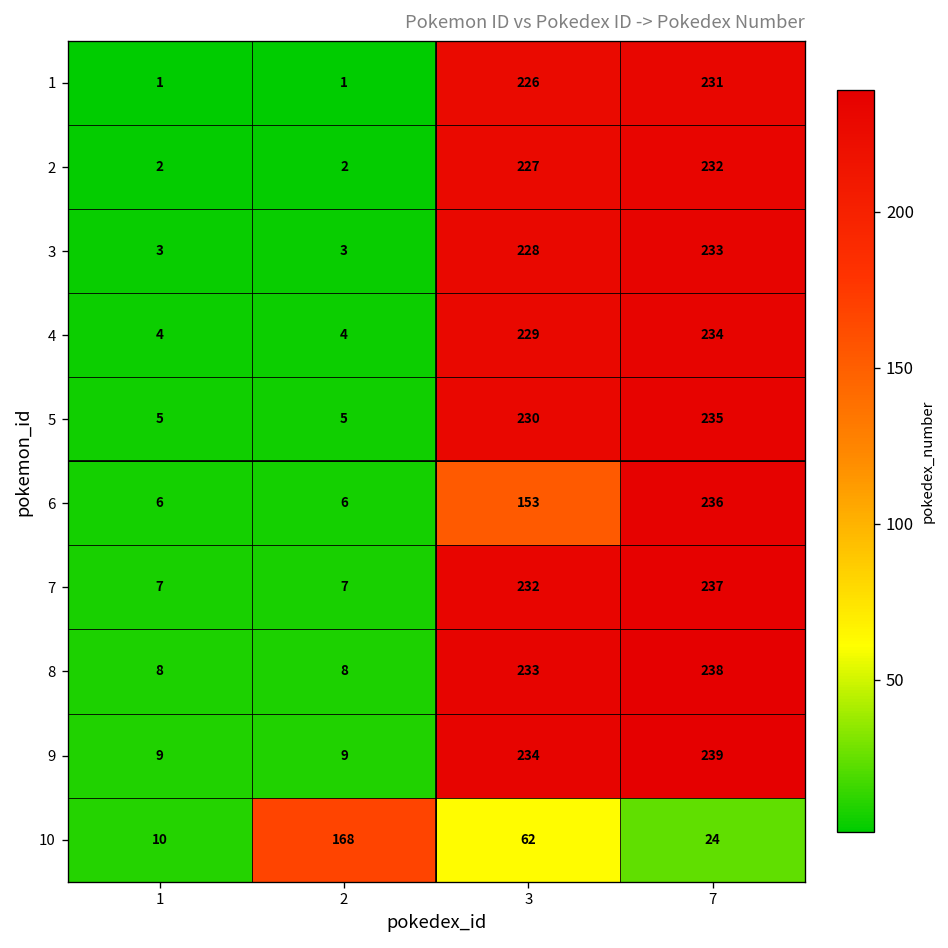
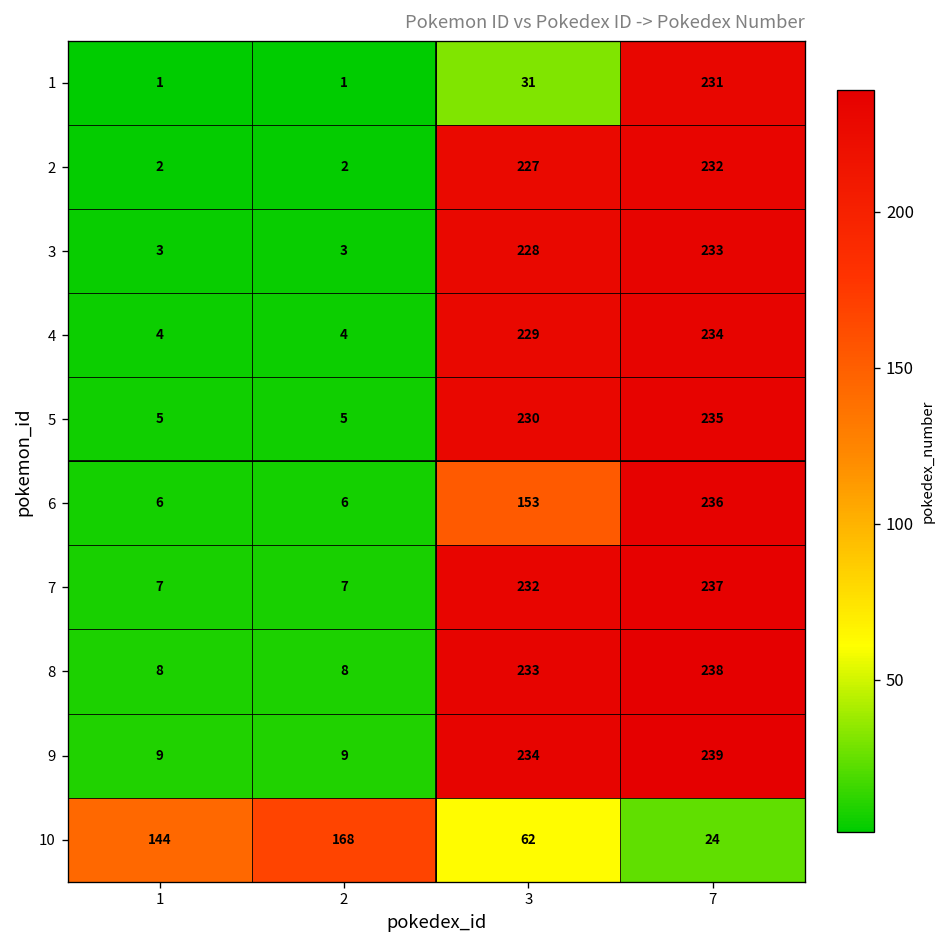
1, 3: 226 -> 31
10, 1: 10 -> 144
